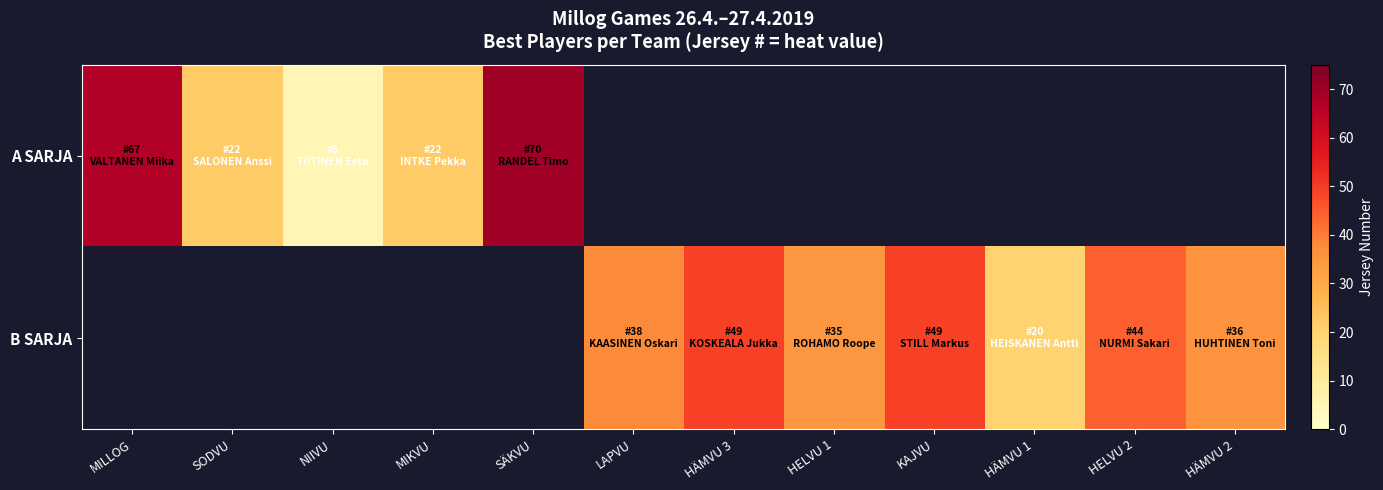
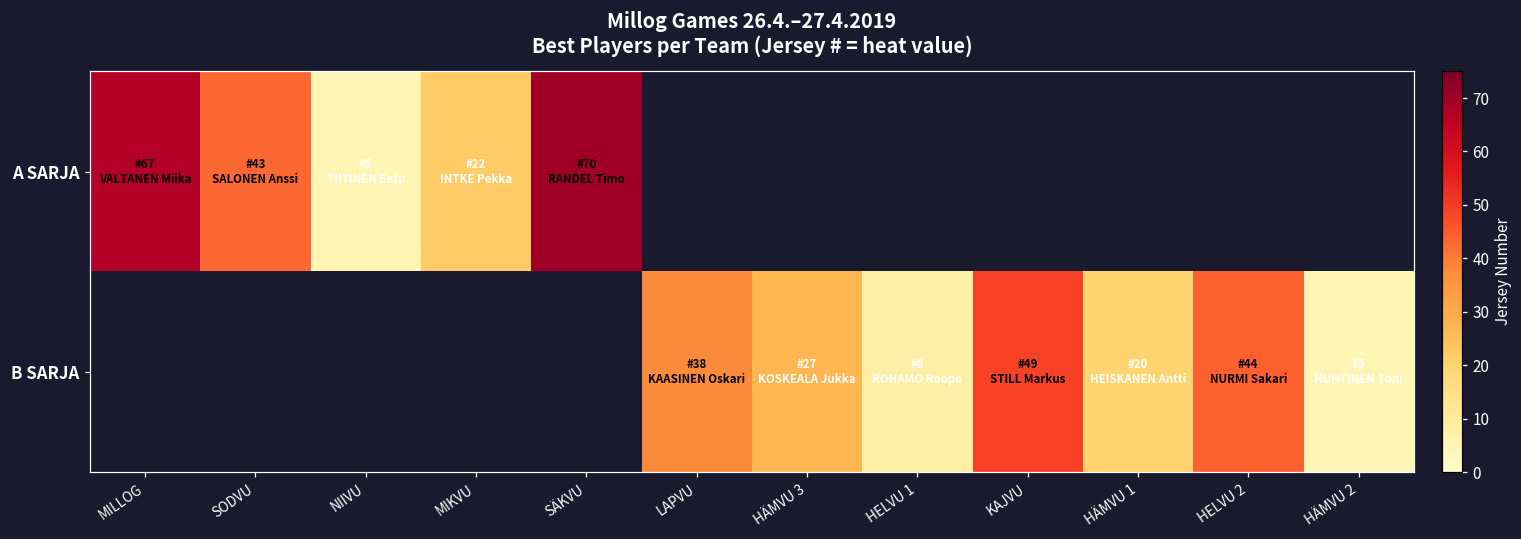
A SARJA, SODVU: 22 -> 43
B SARJA, HÄMVU 3: 49 -> 27
B SARJA, HELVU 1: 35 -> 8
B SARJA, HÄMVU 2: 36 -> 5
